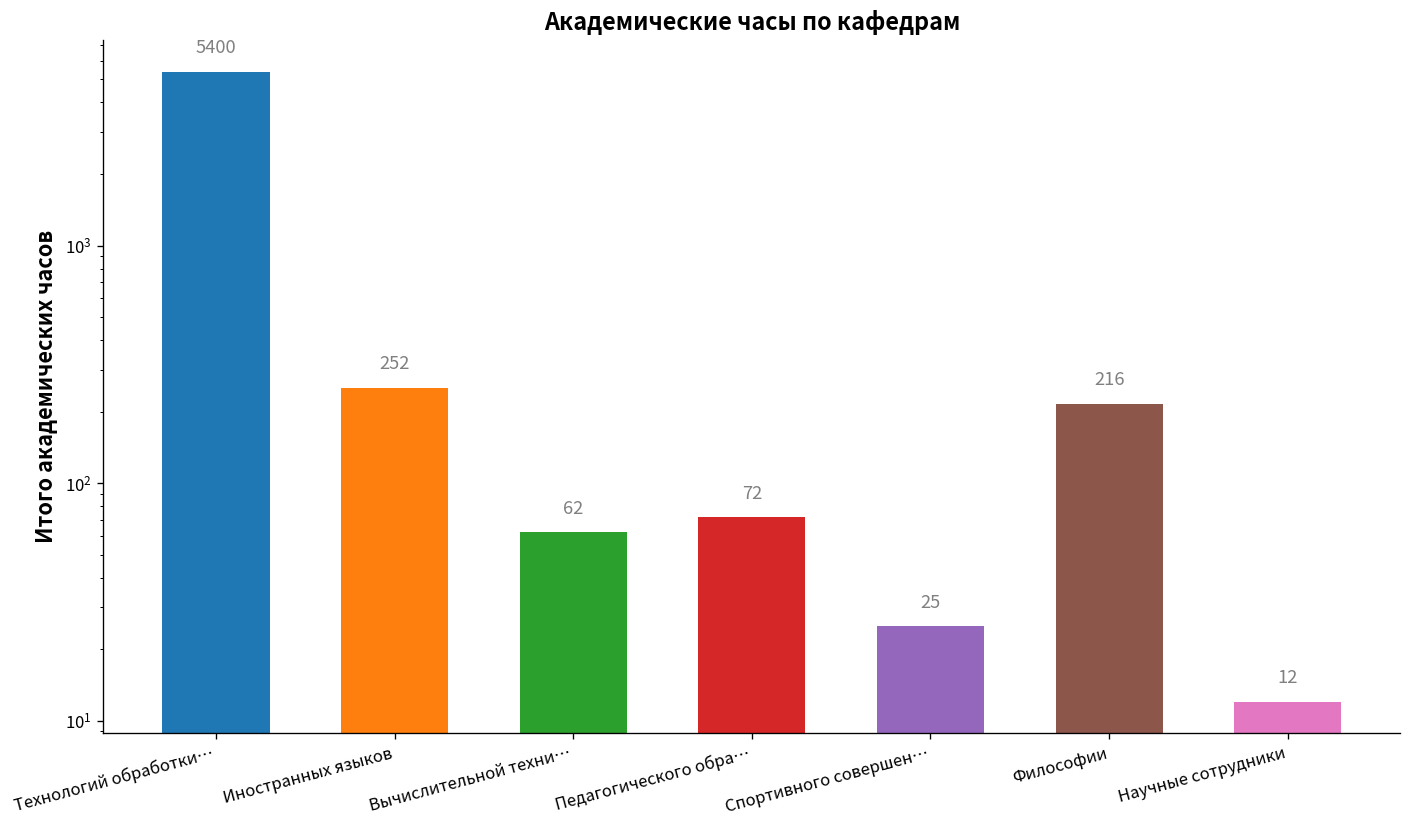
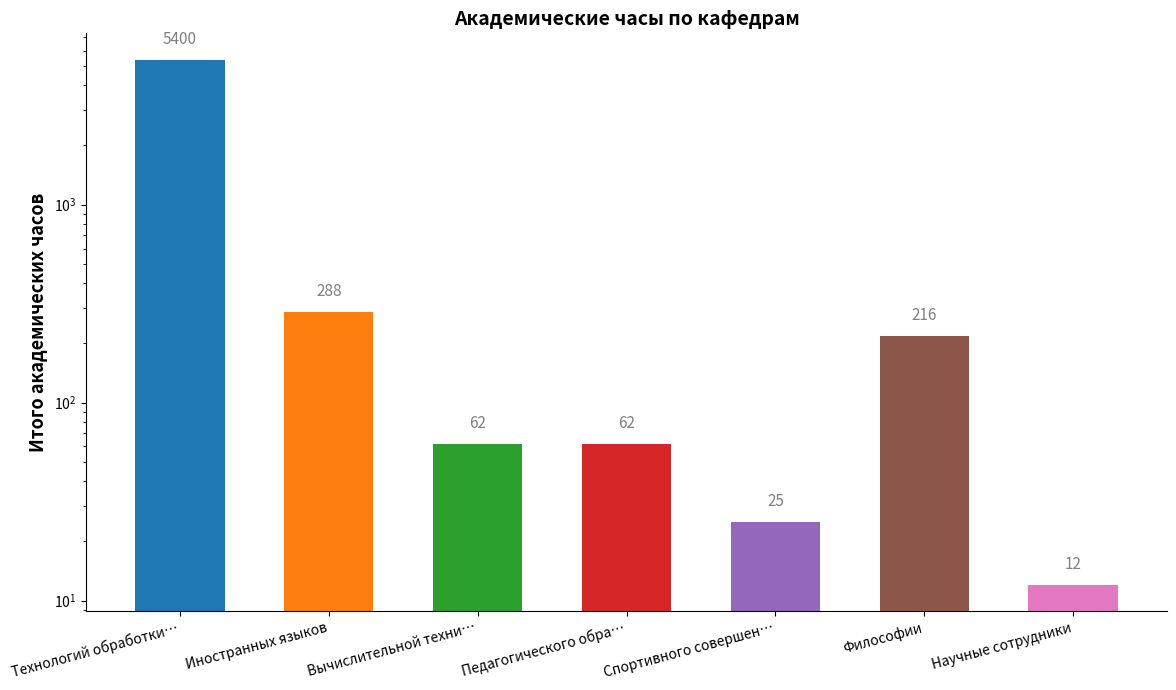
Иностранных языков: 252 -> 288
Педагогического обра…: 72 -> 62
